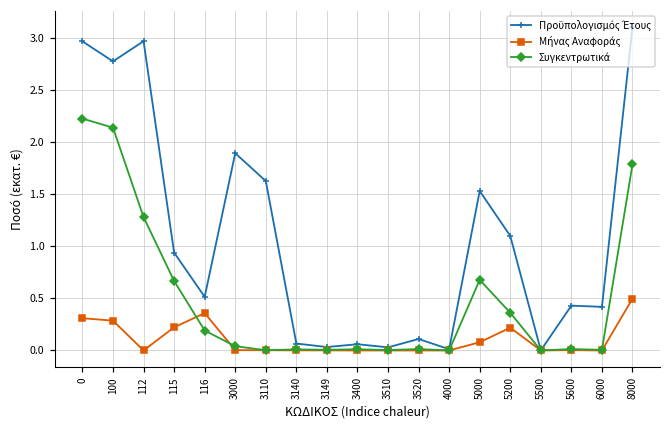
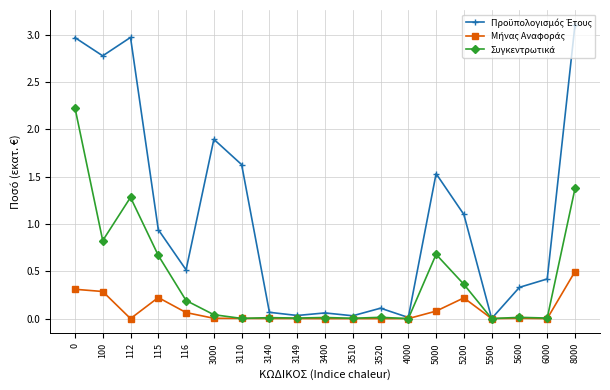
Συγκεντρωτικά, 100: 2.1 -> 0.8
Μήνας Αναφοράς, 116: 0.4 -> 0.1
Προϋπολογισμός Έτους, 5600: 0.4 -> 0.3
Συγκεντρωτικά, 8000: 1.8 -> 1.4
